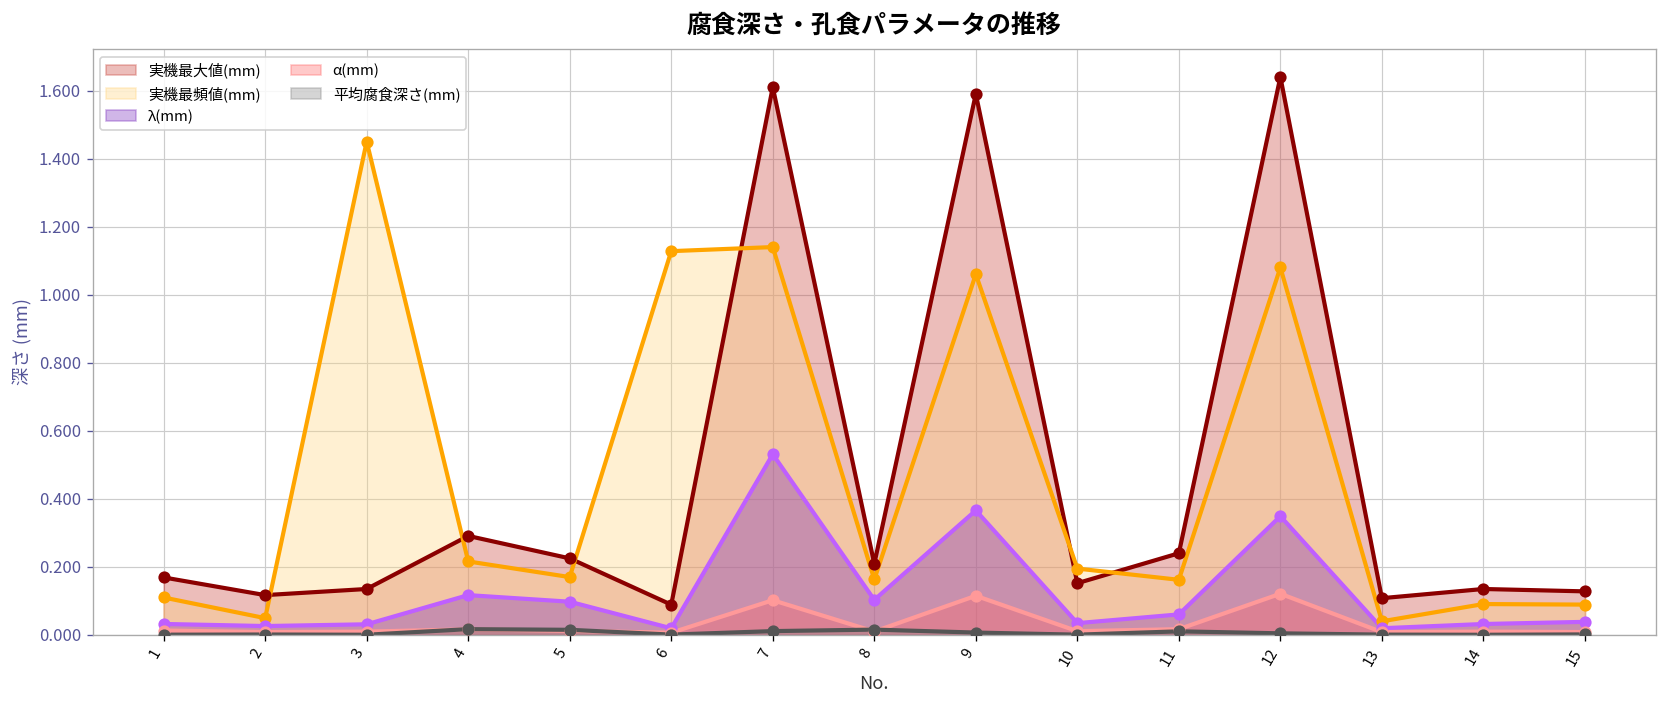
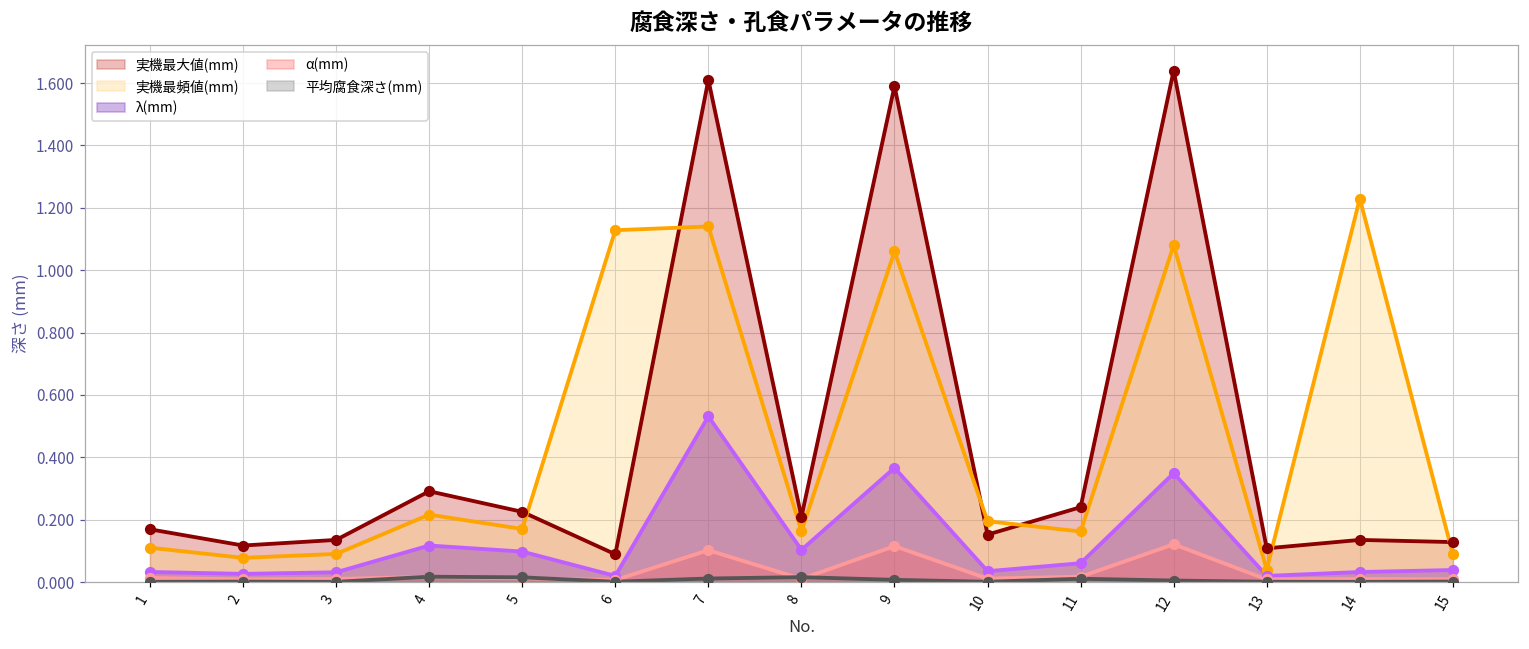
実機最頻値(mm), 2: 0.05 -> 0.08
実機最頻値(mm), 3: 1.45 -> 0.09
実機最頻値(mm), 14: 0.09 -> 1.23
